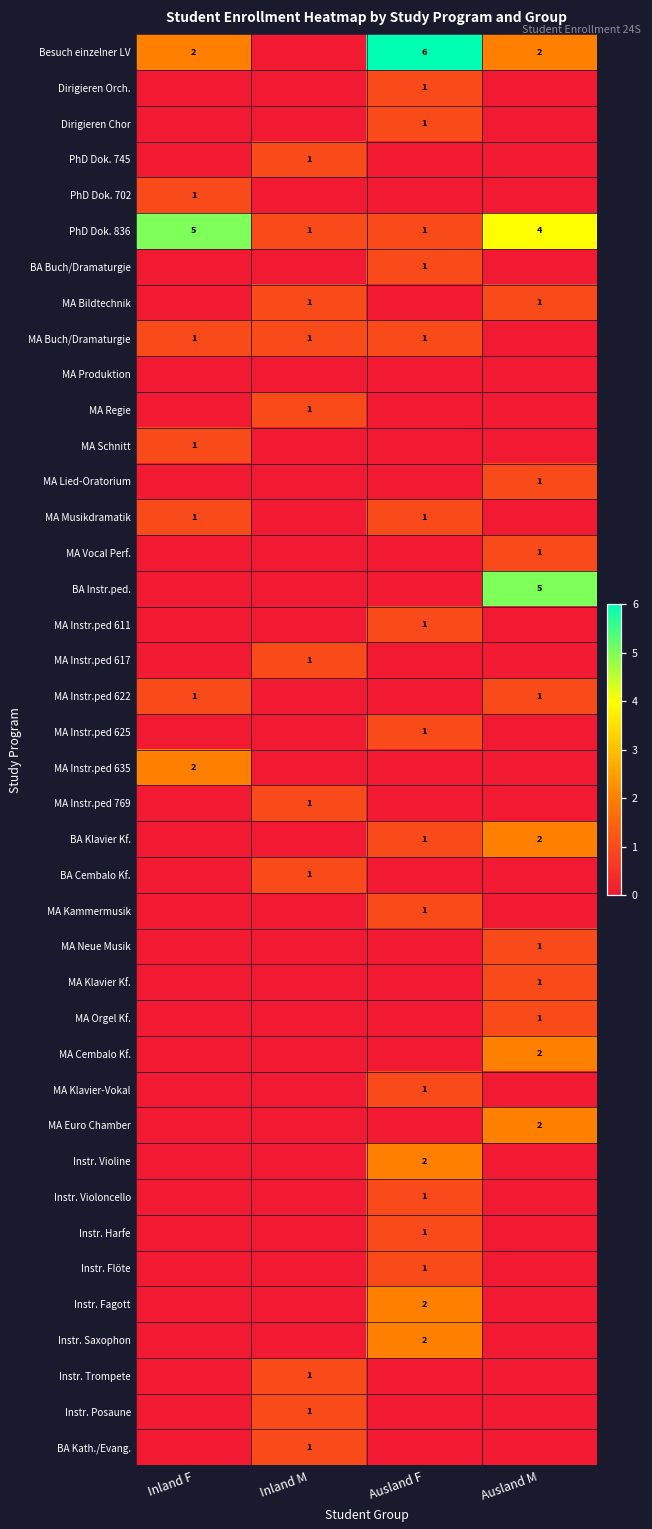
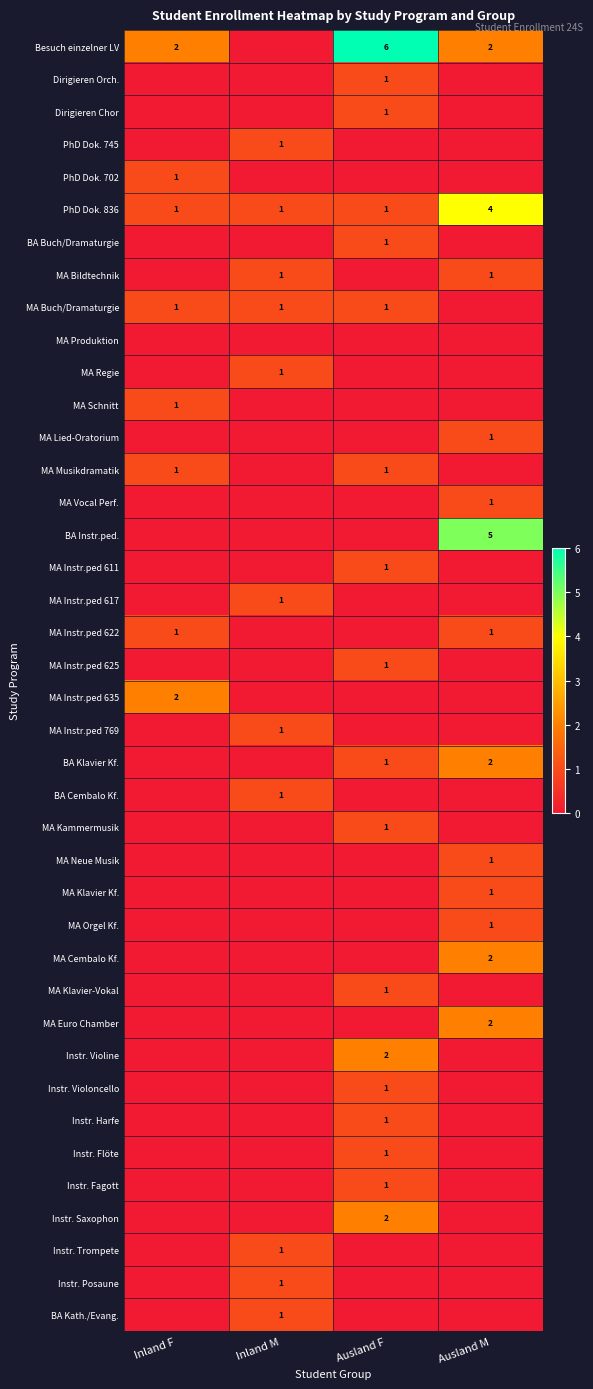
PhD Dok. 836, Inland F: 5 -> 1
Instr. Fagott, Ausland F: 2 -> 1
